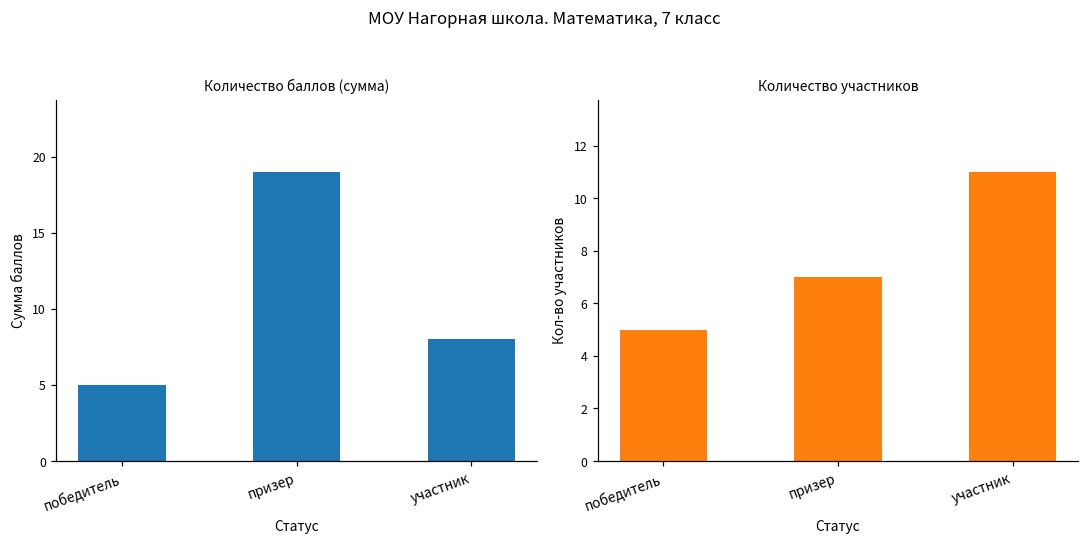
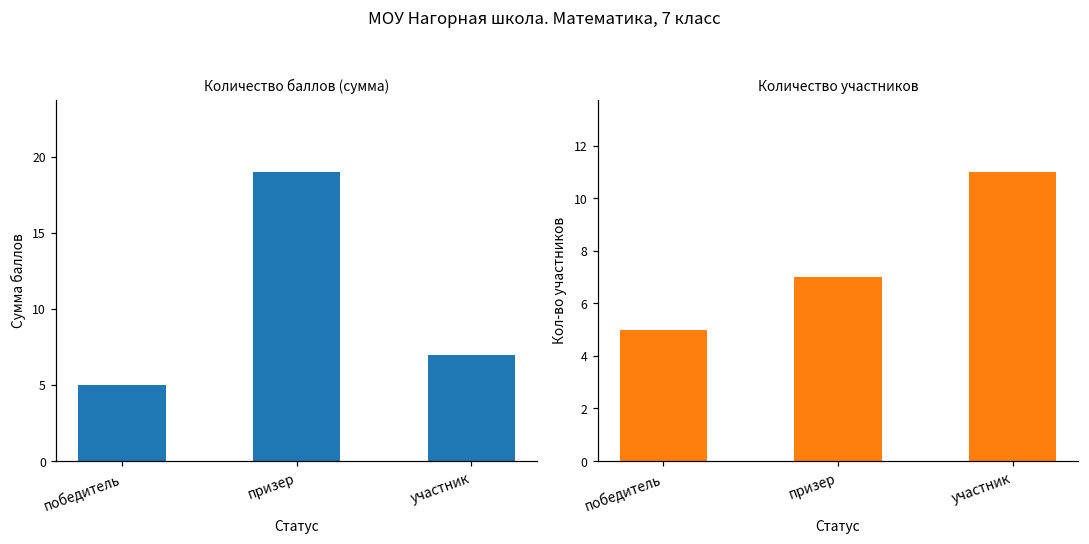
Количество баллов (сумма), участник: 8 -> 7
